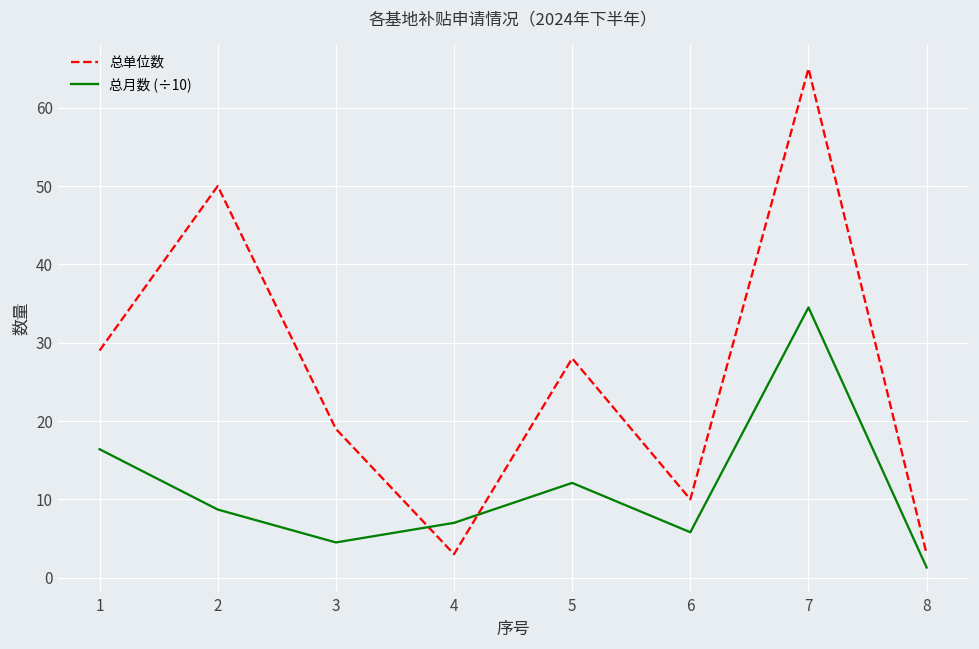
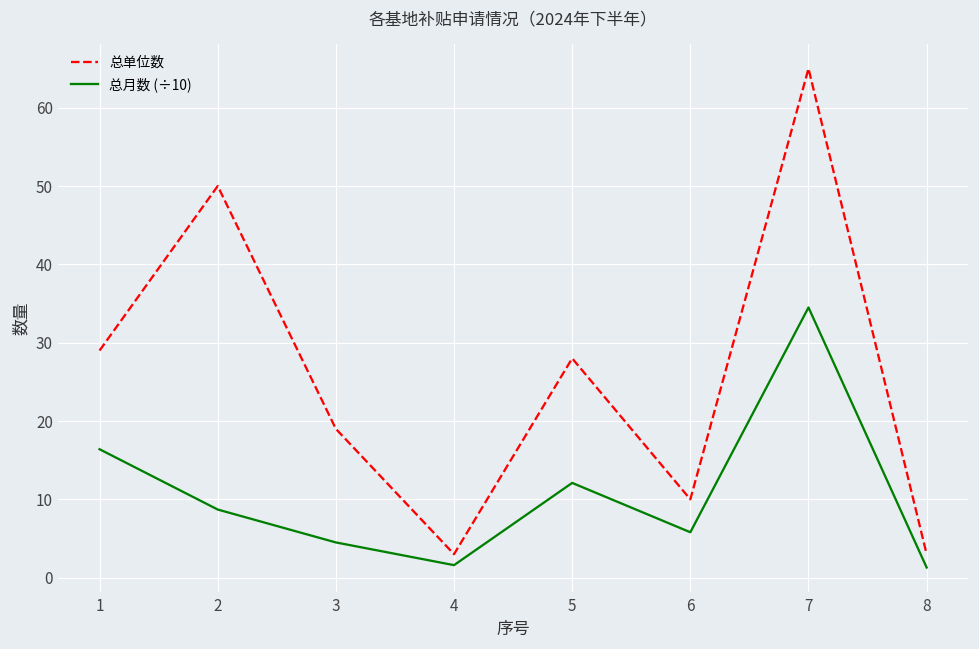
总月数 (÷10), 4: 7 -> 2
